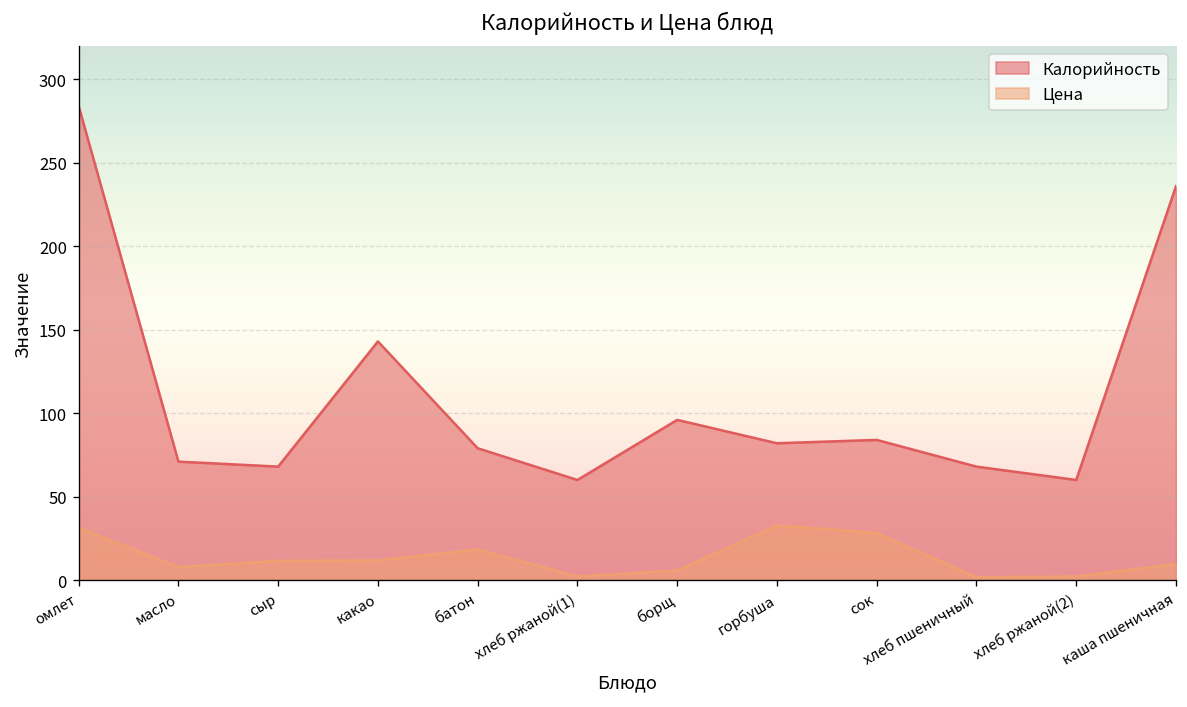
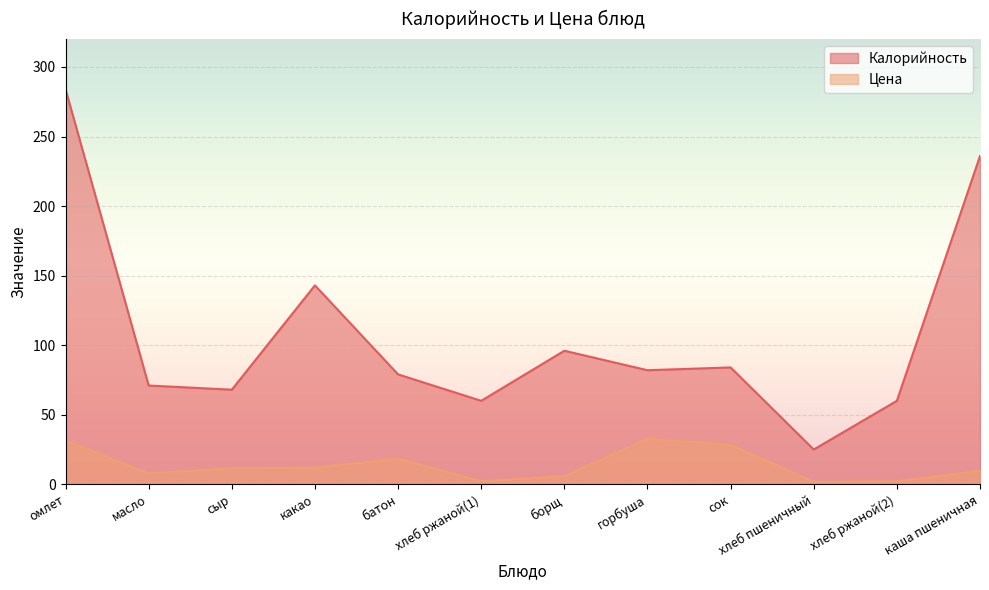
Калорийность, хлеб пшеничный: 68 -> 25
